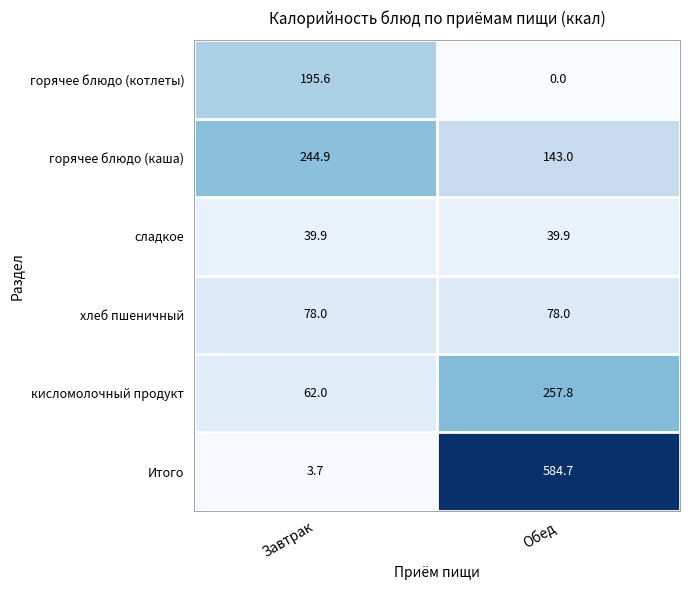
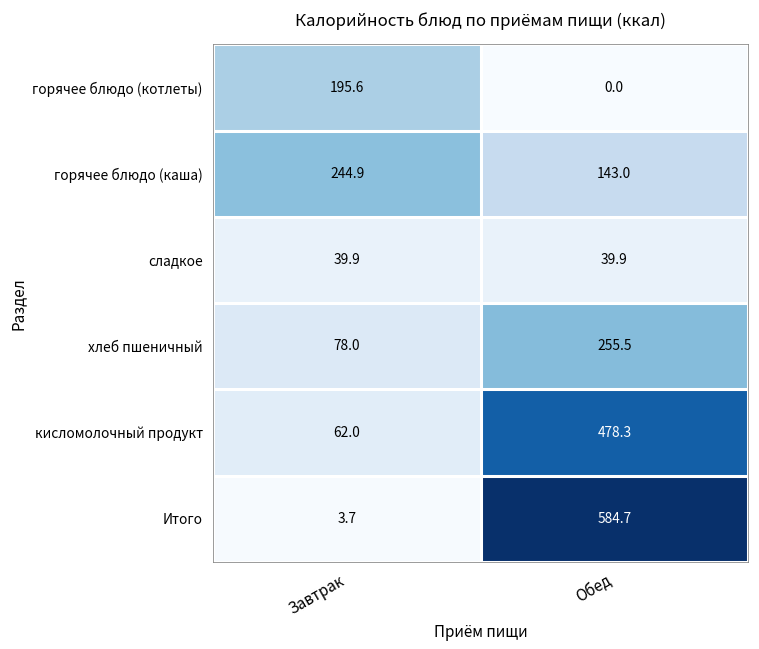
хлеб пшеничный, Обед: 78.0 -> 255.5
кисломолочный продукт, Обед: 257.8 -> 478.3
